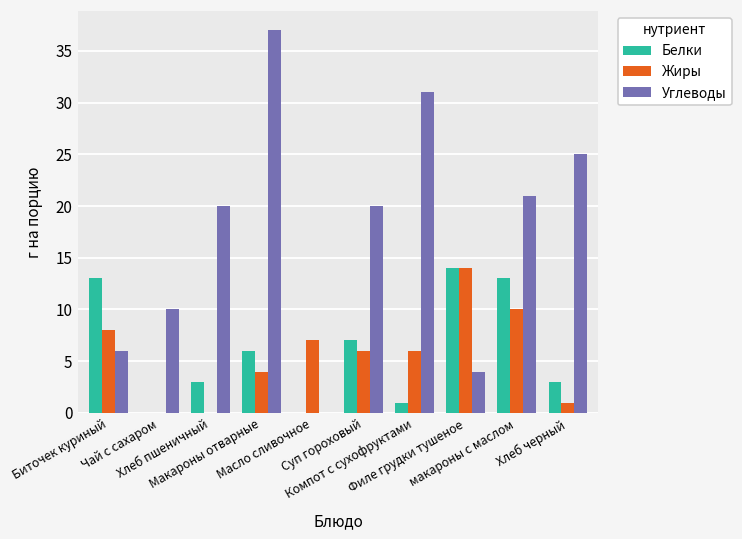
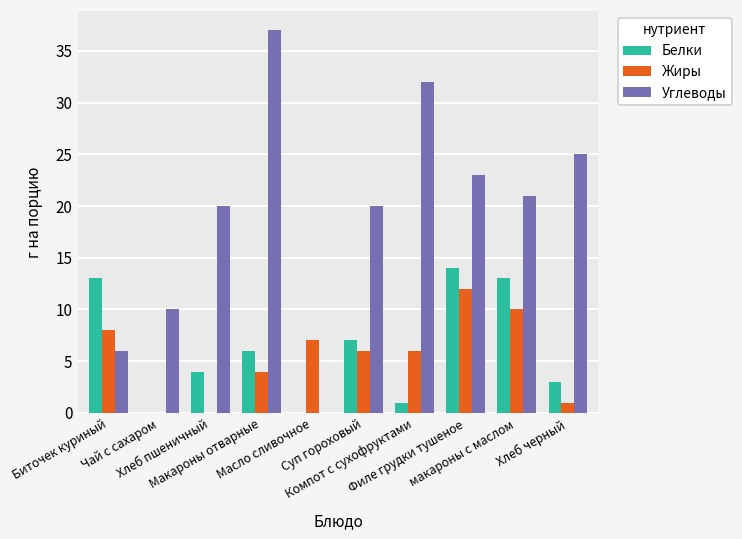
Белки, Хлеб пшеничный: 3 -> 4
Углеводы, Компот с сухофруктами: 31 -> 32
Жиры, Филе грудки тушеное: 14 -> 12
Углеводы, Филе грудки тушеное: 4 -> 23
